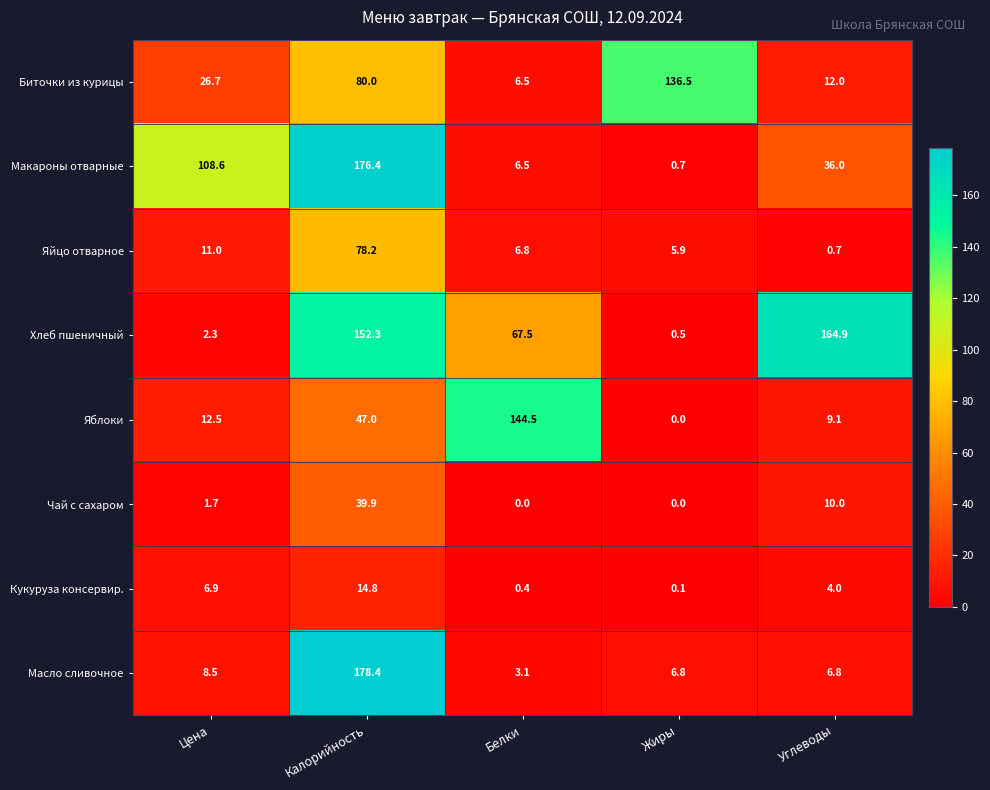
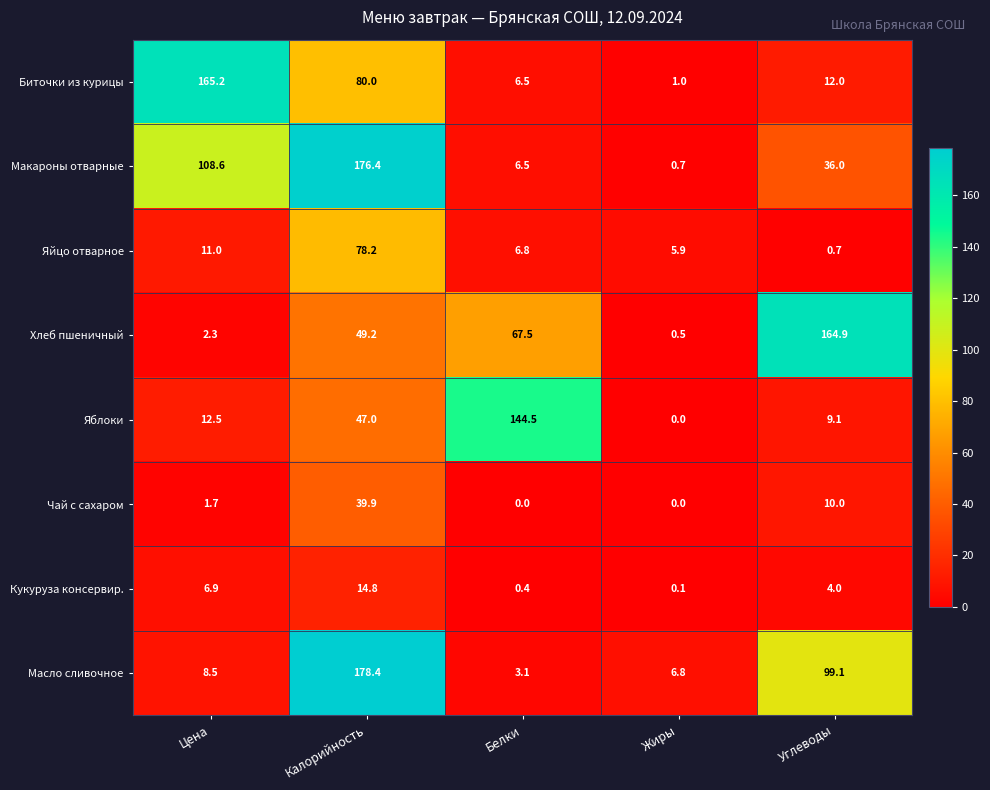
Биточки из курицы, Цена: 26.7 -> 165.2
Биточки из курицы, Жиры: 136.5 -> 1.0
Хлеб пшеничный, Калорийность: 152.3 -> 49.2
Масло сливочное, Углеводы: 6.8 -> 99.1
